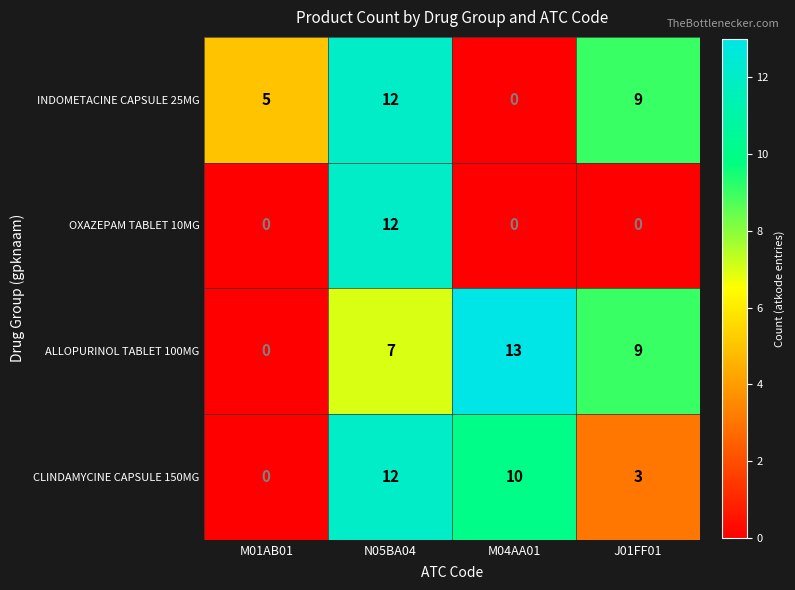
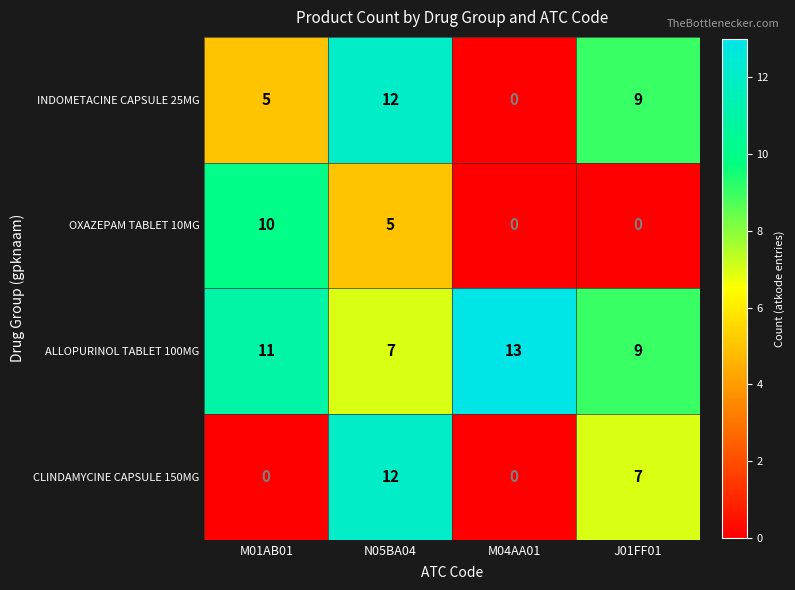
OXAZEPAM TABLET 10MG, M01AB01: 0 -> 10
OXAZEPAM TABLET 10MG, N05BA04: 12 -> 5
ALLOPURINOL TABLET 100MG, M01AB01: 0 -> 11
CLINDAMYCINE CAPSULE 150MG, M04AA01: 10 -> 0
CLINDAMYCINE CAPSULE 150MG, J01FF01: 3 -> 7
